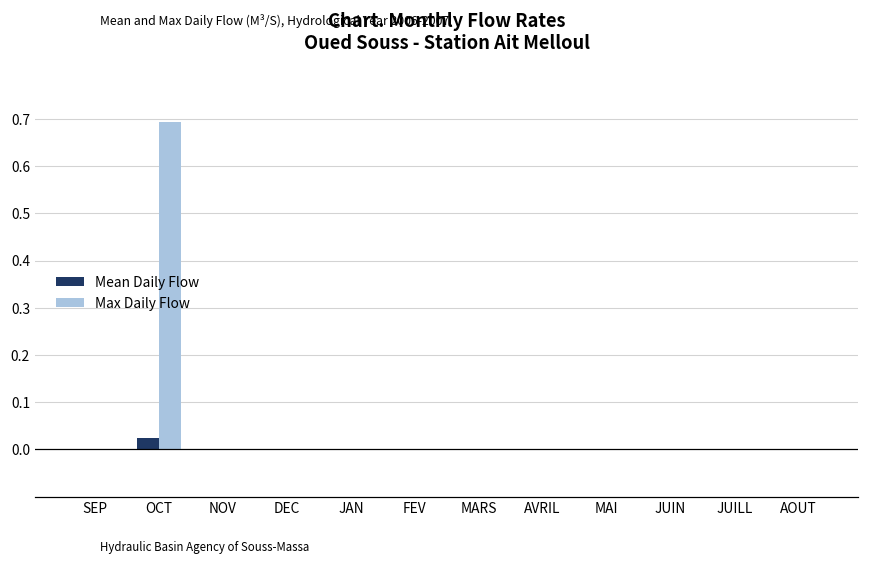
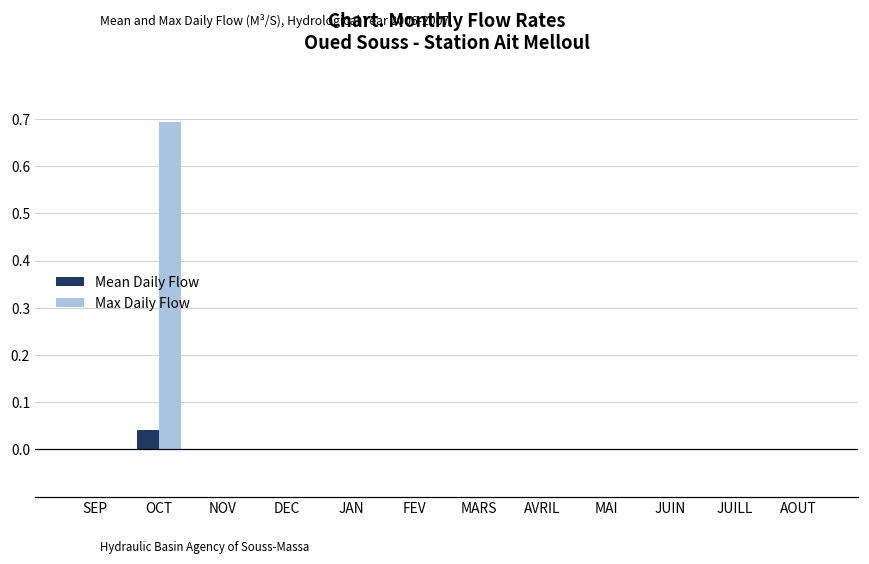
Mean Daily Flow, OCT: 0.02 -> 0.04
